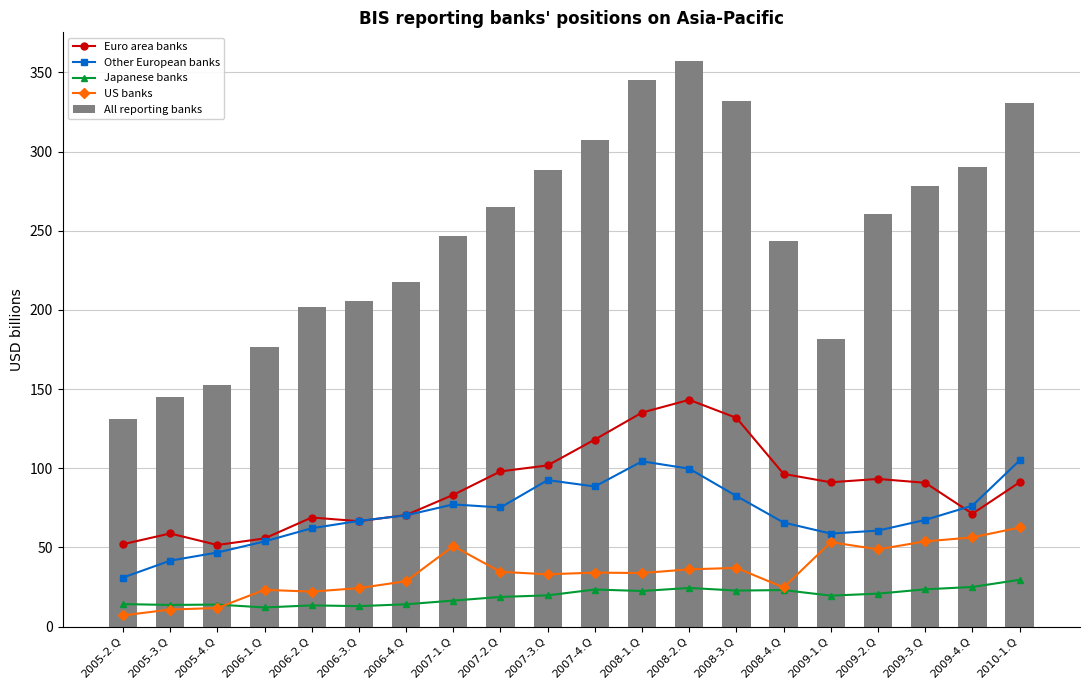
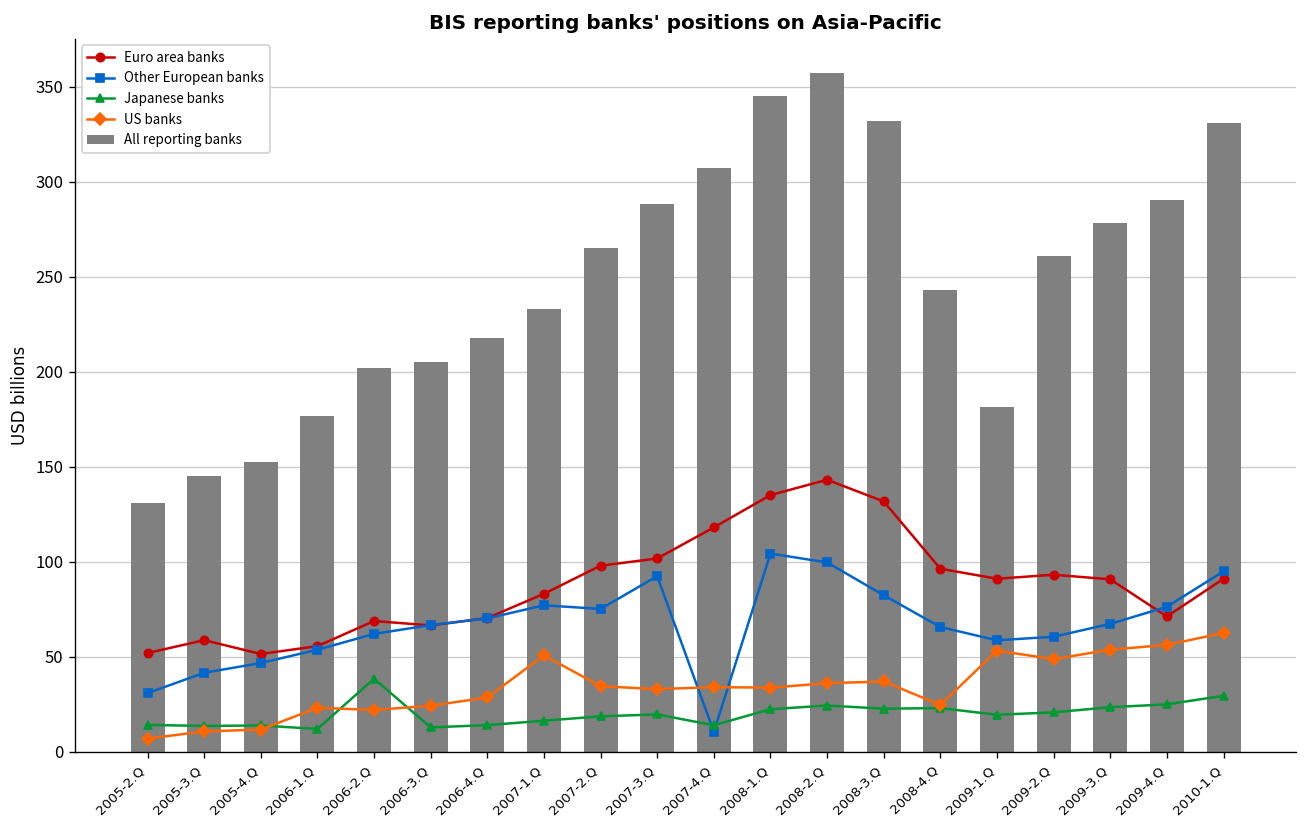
Japanese banks, 2006-2.Q: 13 -> 39
All reporting banks, 2007-1.Q: 246 -> 233
Other European banks, 2007-4.Q: 88 -> 11
Japanese banks, 2007-4.Q: 23 -> 14
Other European banks, 2010-1.Q: 105 -> 95
